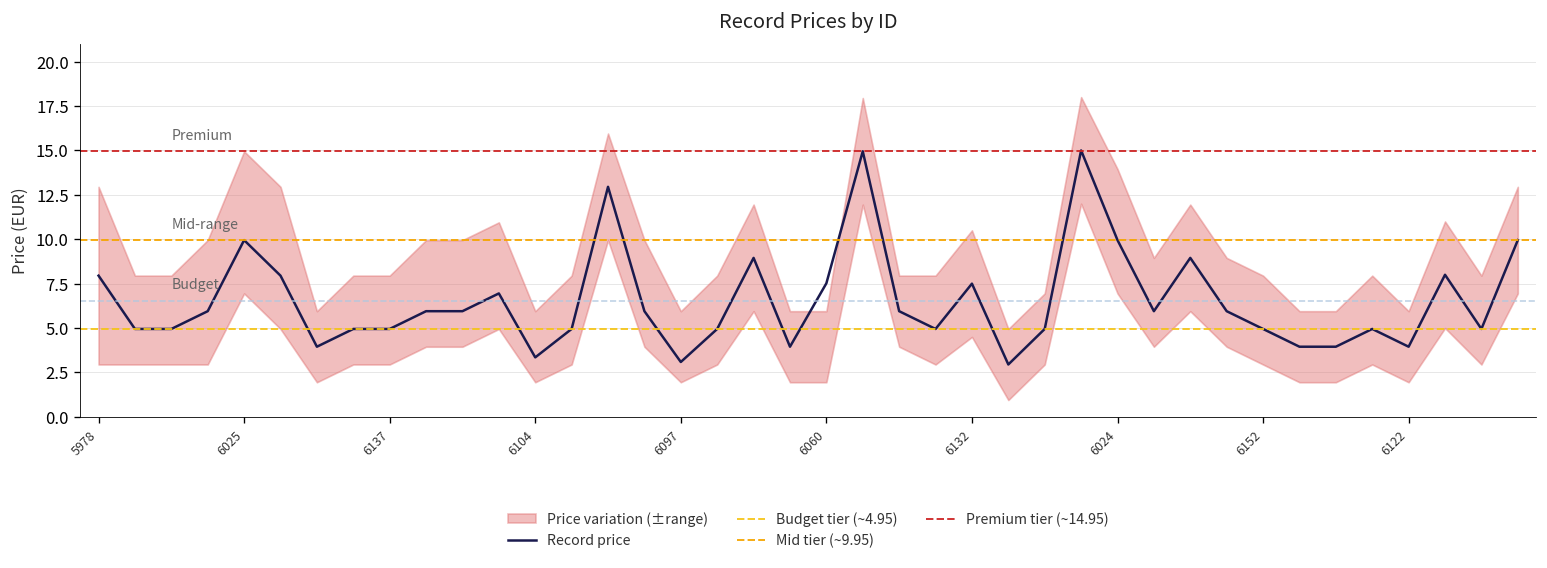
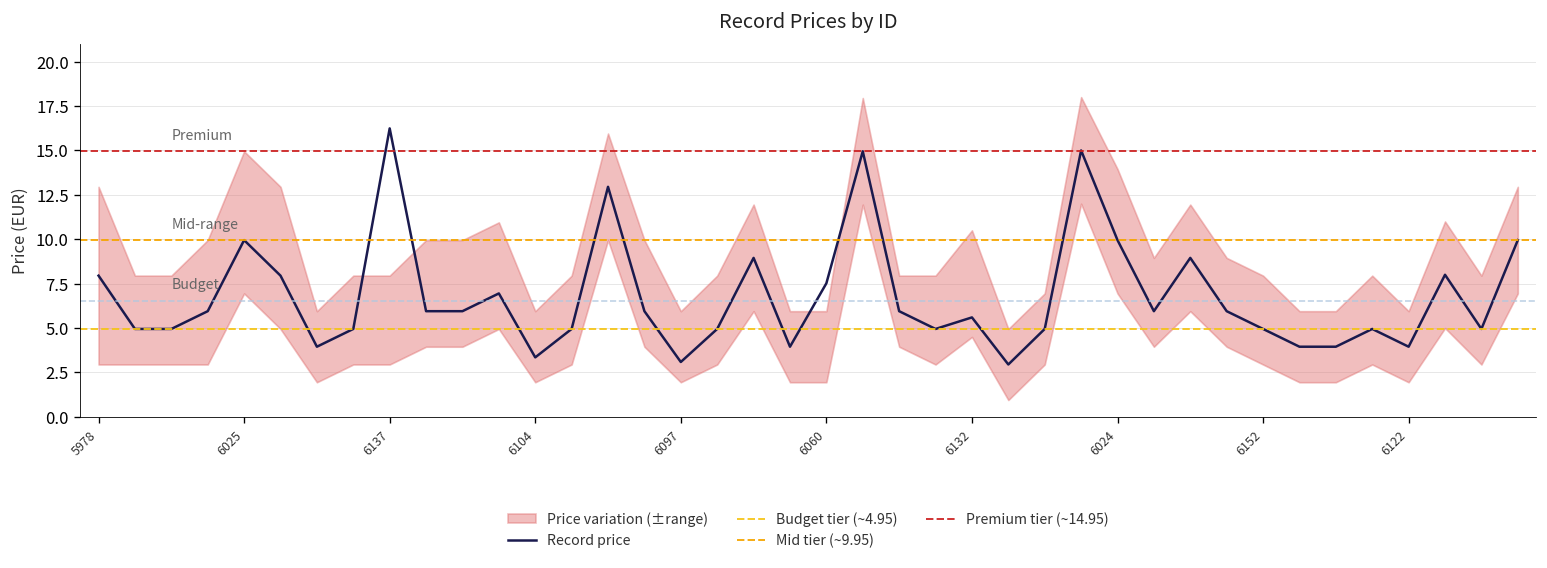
Record price, 6137: 5.0 -> 16.2
Record price, 6132: 7.5 -> 5.6
